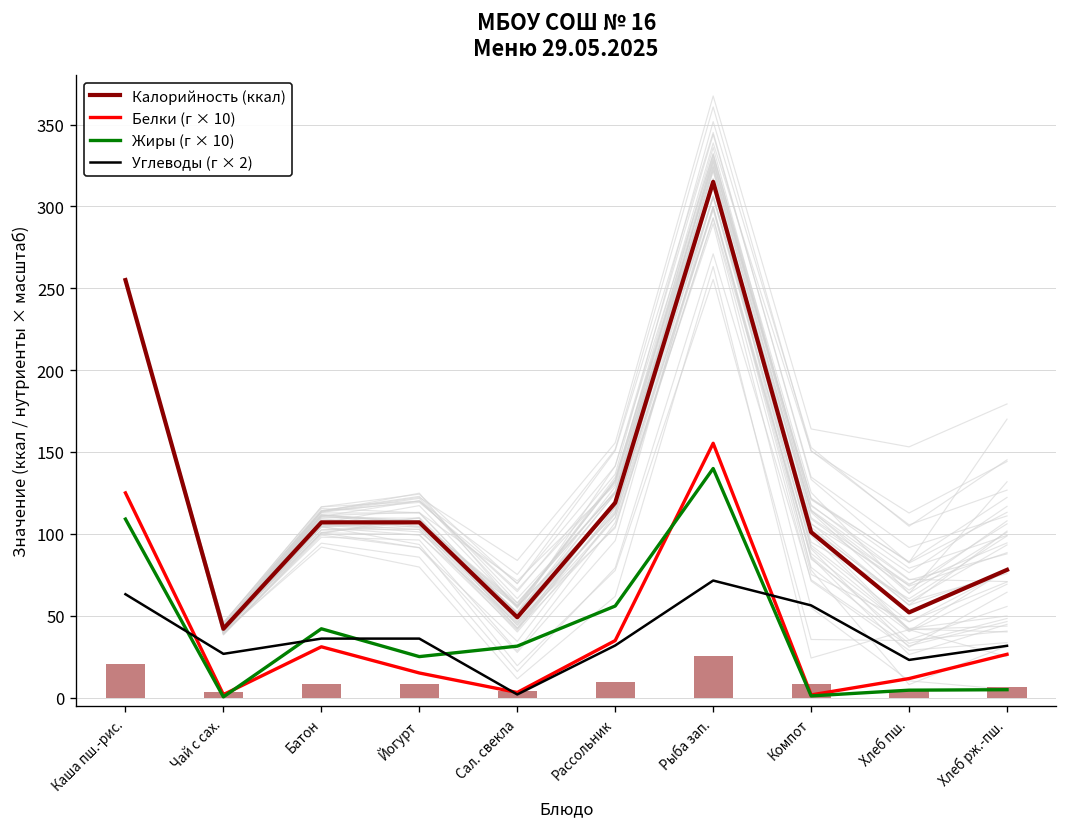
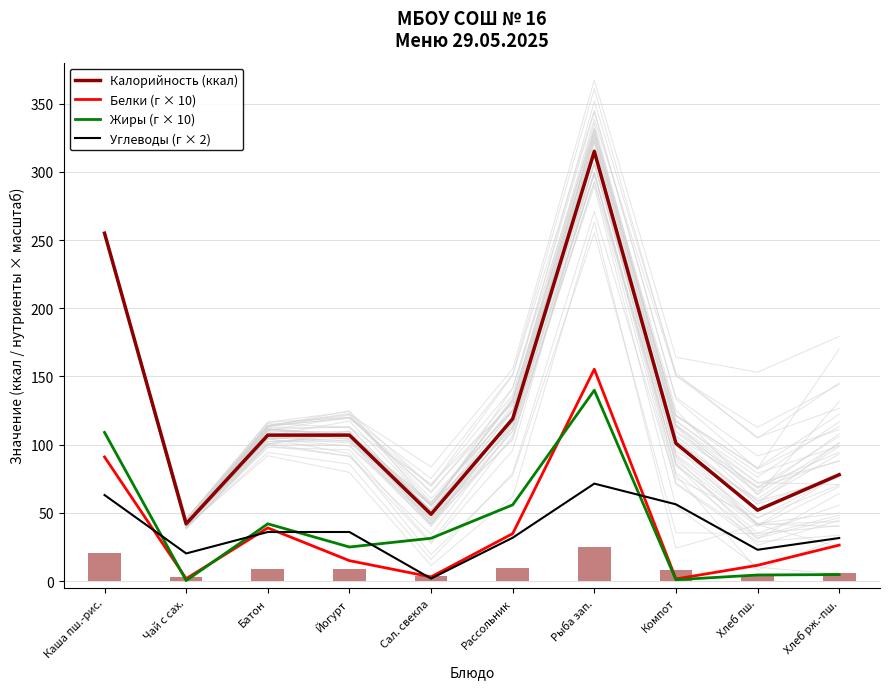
Белки (г × 10), Каша пш.-рис.: 125 -> 91
Углеводы (г × 2), Чай с сах.: 27 -> 20
Белки (г × 10), Батон: 31 -> 39
